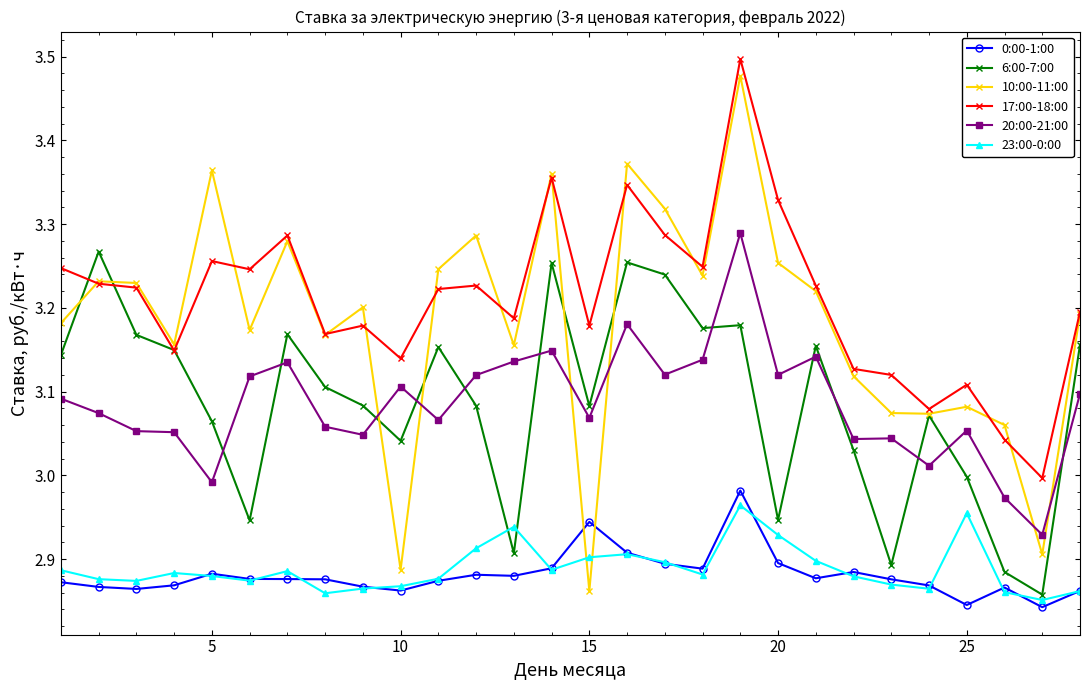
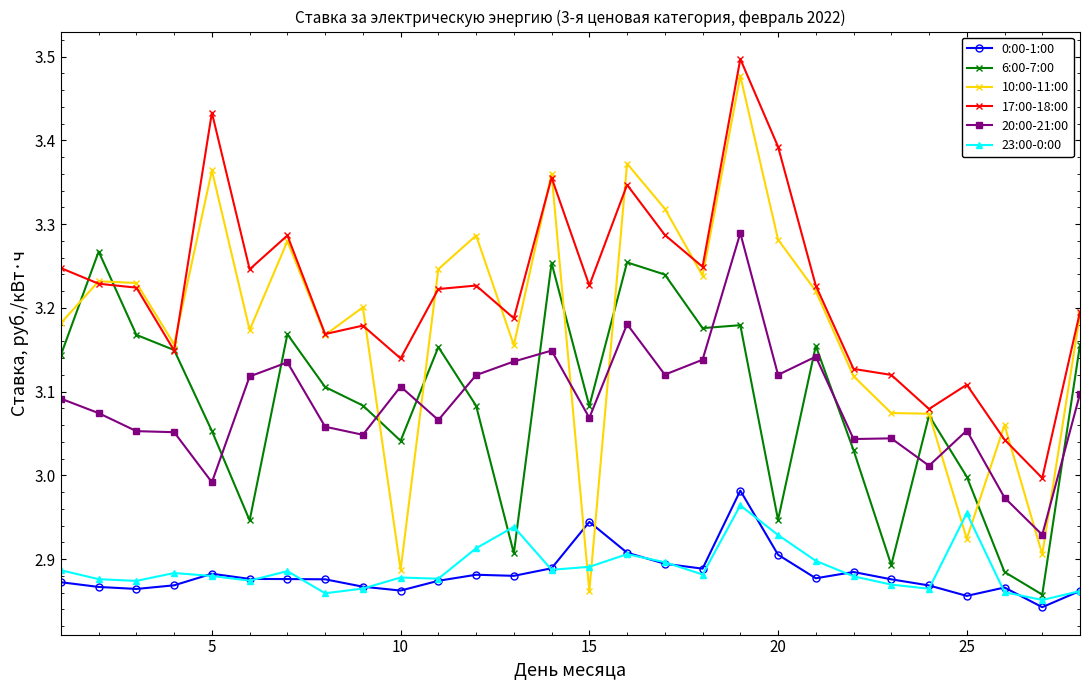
6:00-7:00, 5: 3.06 -> 3.05
17:00-18:00, 5: 3.26 -> 3.43
23:00-0:00, 10: 2.87 -> 2.88
17:00-18:00, 15: 3.18 -> 3.23
23:00-0:00, 15: 2.90 -> 2.89
0:00-1:00, 20: 2.90 -> 2.91
10:00-11:00, 20: 3.25 -> 3.28
17:00-18:00, 20: 3.33 -> 3.39
0:00-1:00, 25: 2.85 -> 2.86
10:00-11:00, 25: 3.08 -> 2.92
